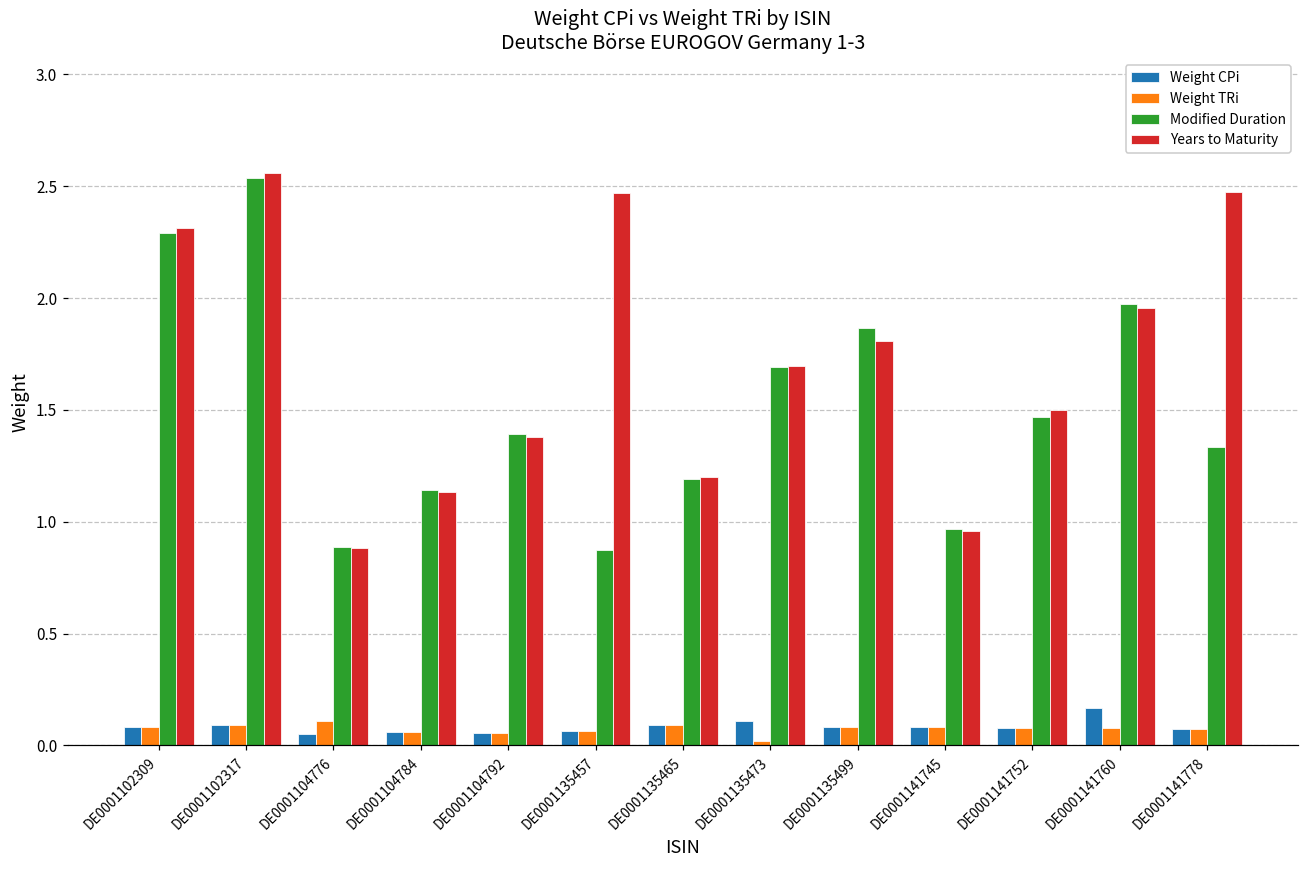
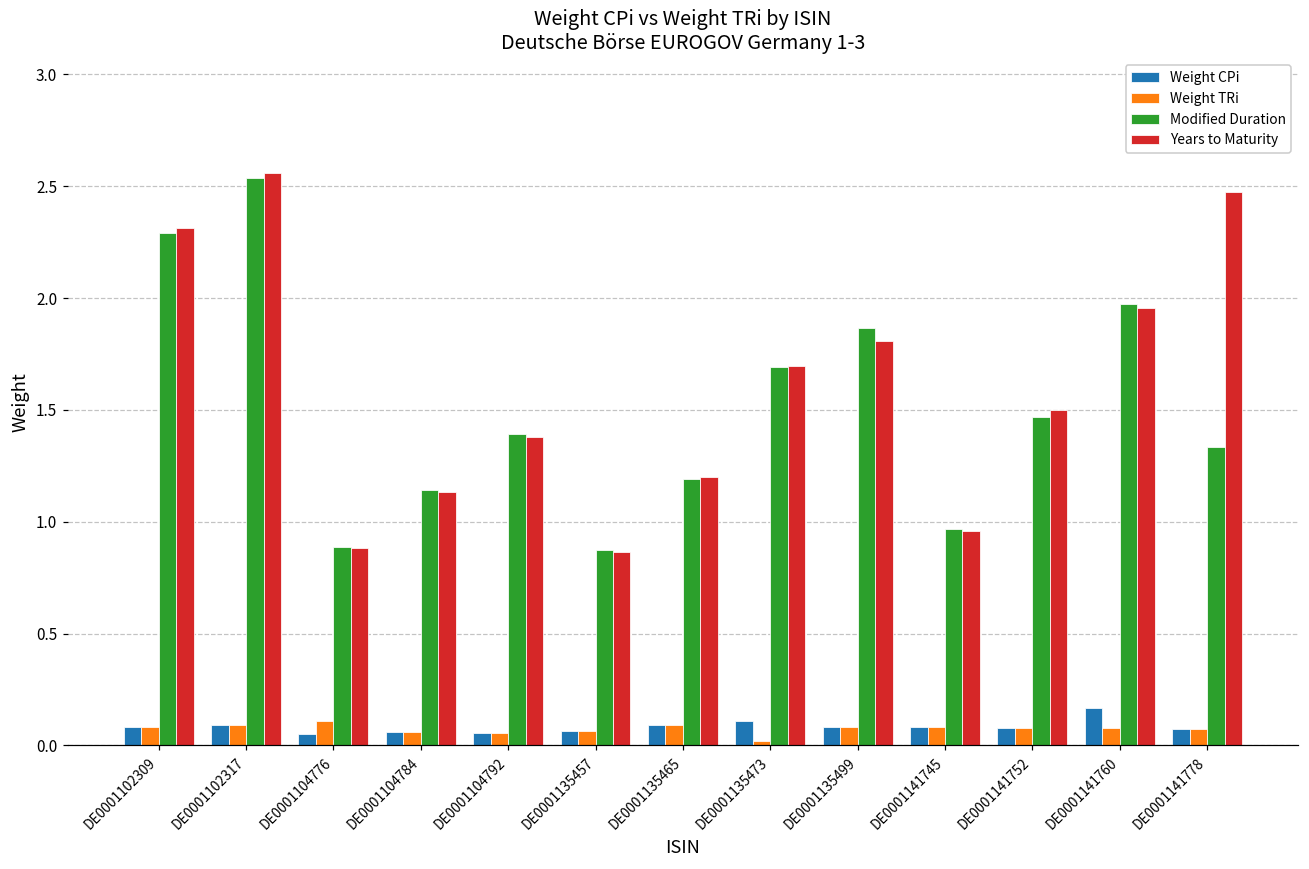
Years to Maturity, DE0001135457: 2.47 -> 0.87
